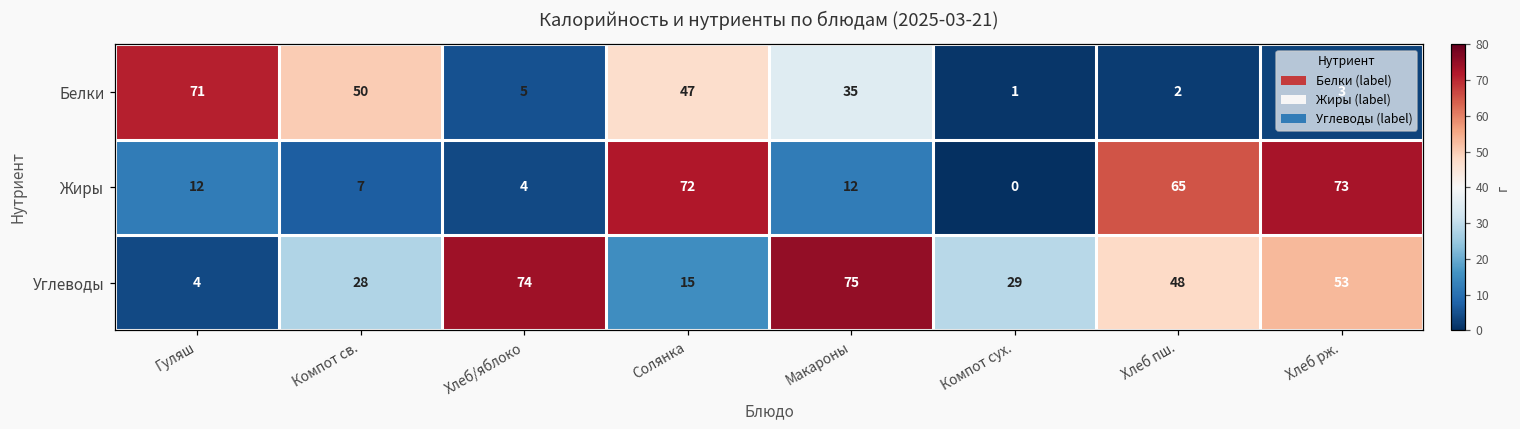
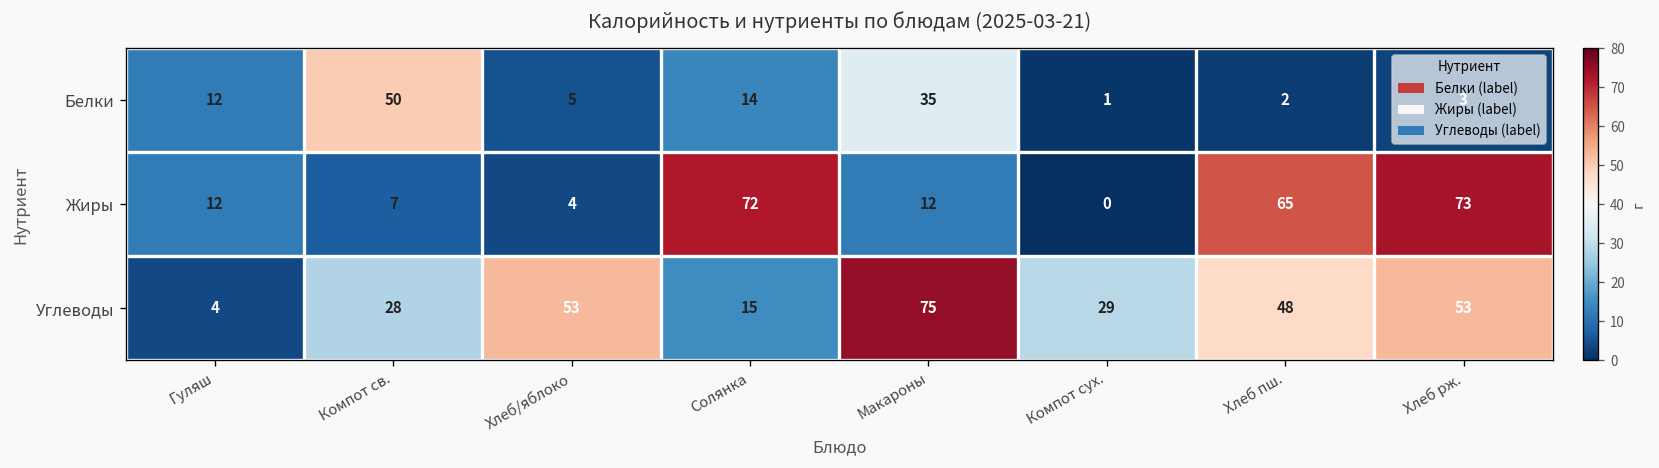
Белки, Гуляш: 71 -> 12
Белки, Солянка: 47 -> 14
Углеводы, Хлеб/яблоко: 74 -> 53
